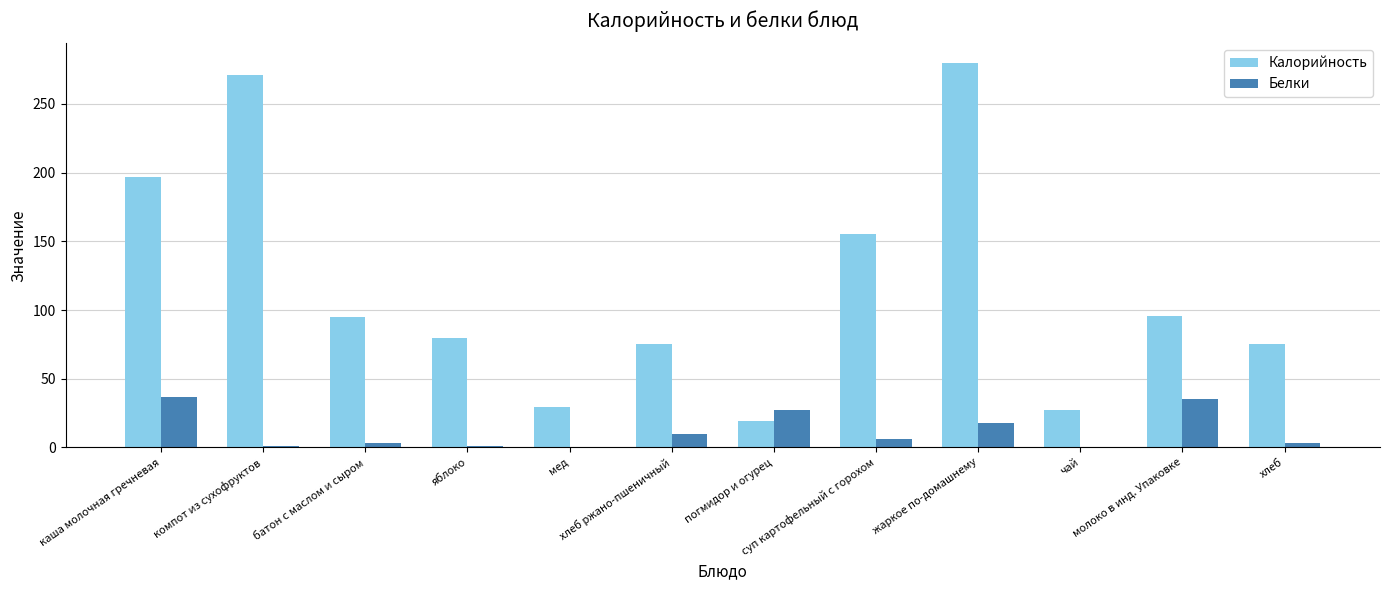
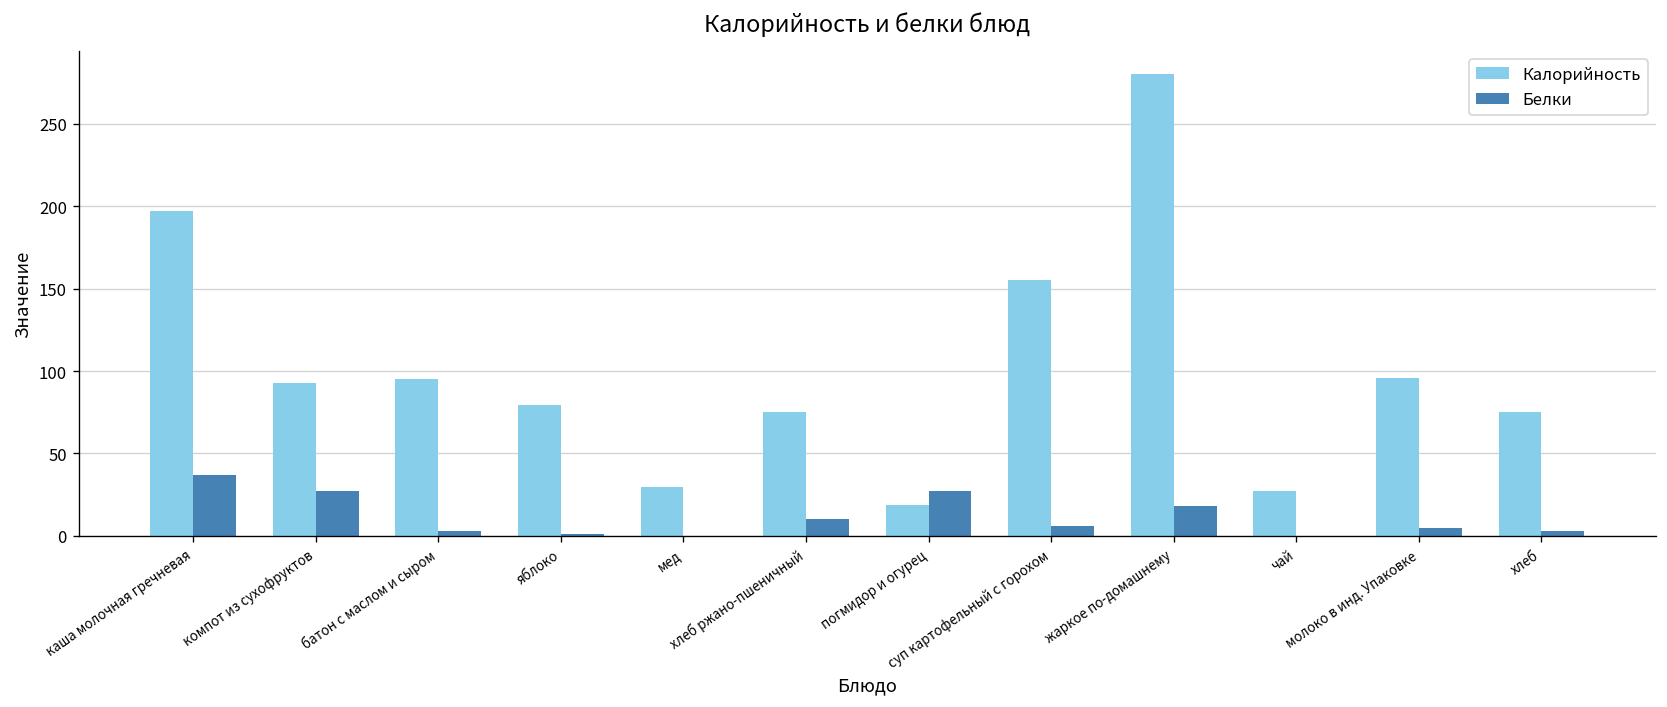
Калорийность, компот из сухофруктов: 271 -> 93
Белки, компот из сухофруктов: 1 -> 27
Белки, молоко в инд. Упаковке: 35 -> 5
